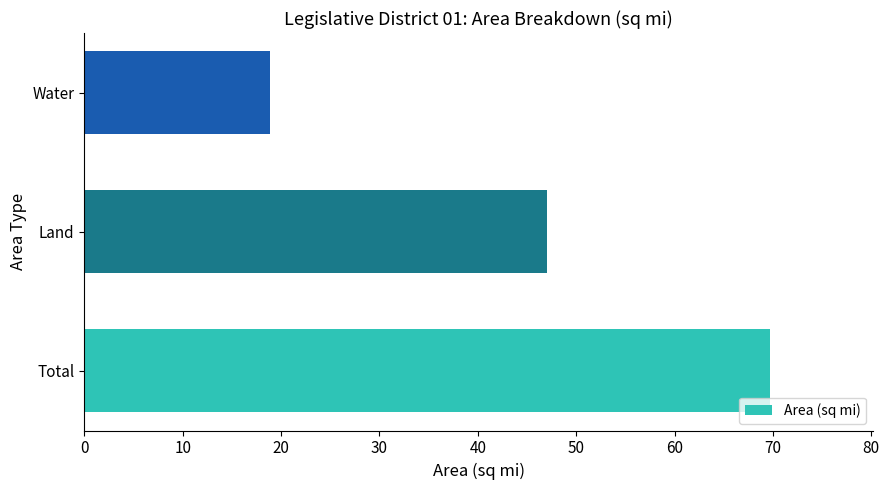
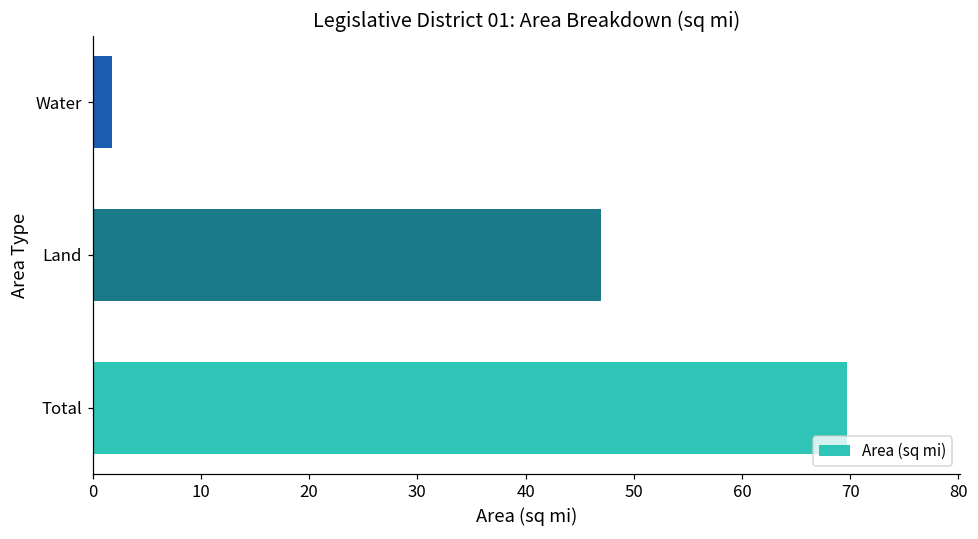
Water: 19 -> 2
